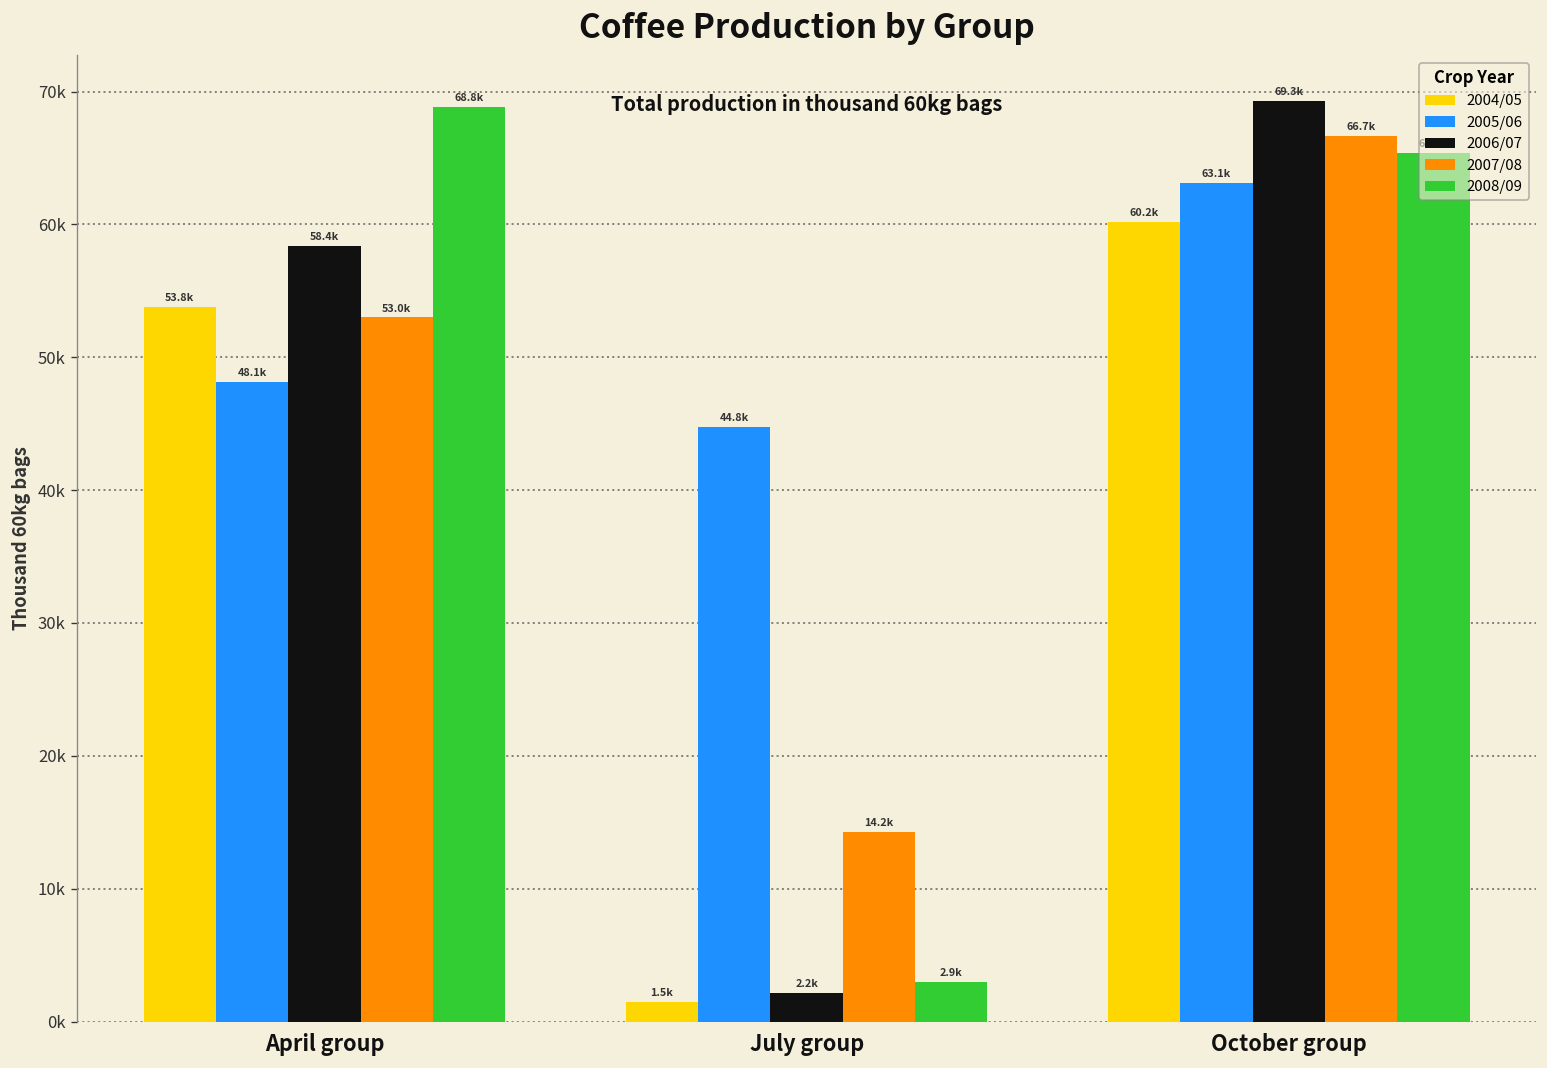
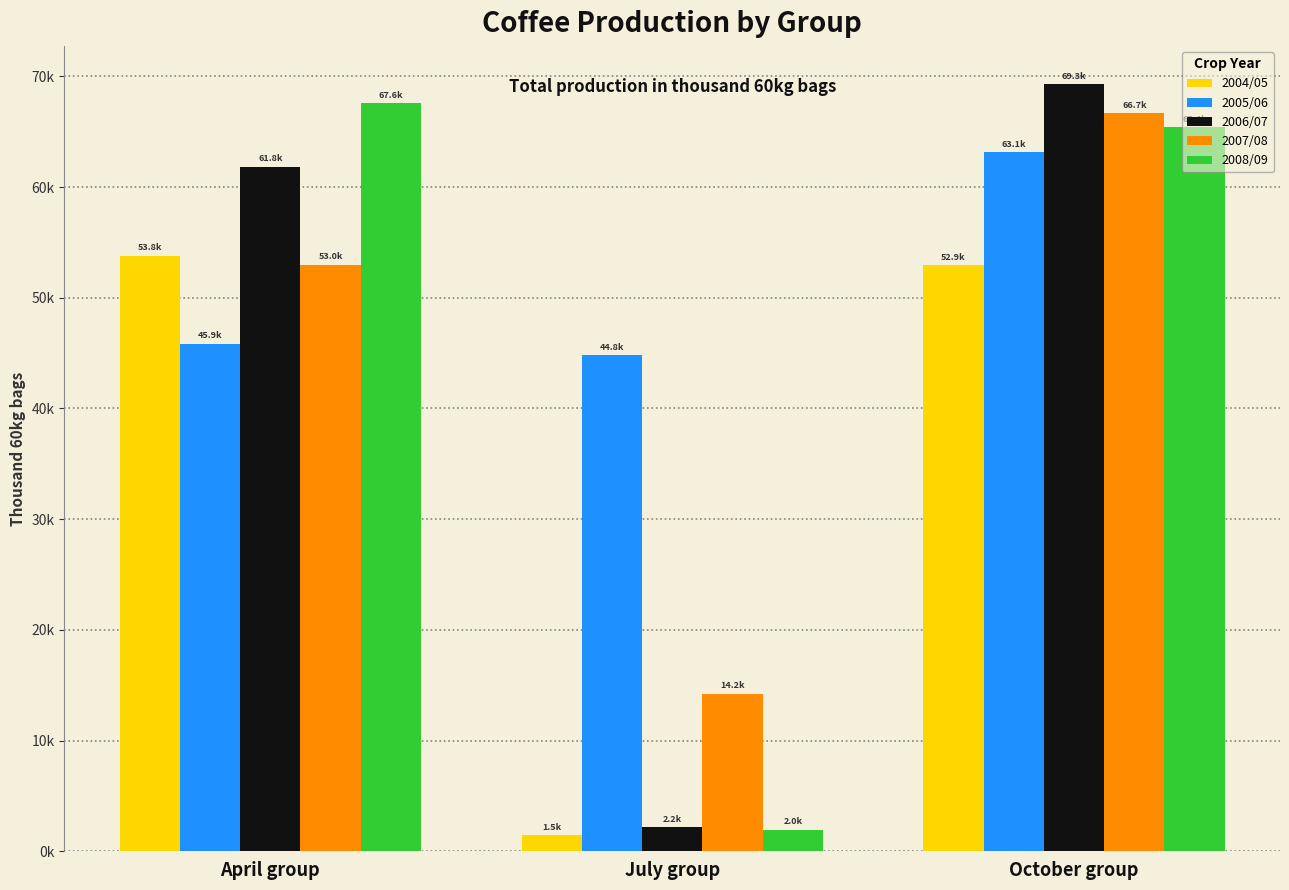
2005/06, April group: 48.1k -> 45.9k
2006/07, April group: 58.4k -> 61.8k
2008/09, April group: 68.8k -> 67.6k
2008/09, July group: 2.9k -> 2.0k
2004/05, October group: 60.2k -> 52.9k
